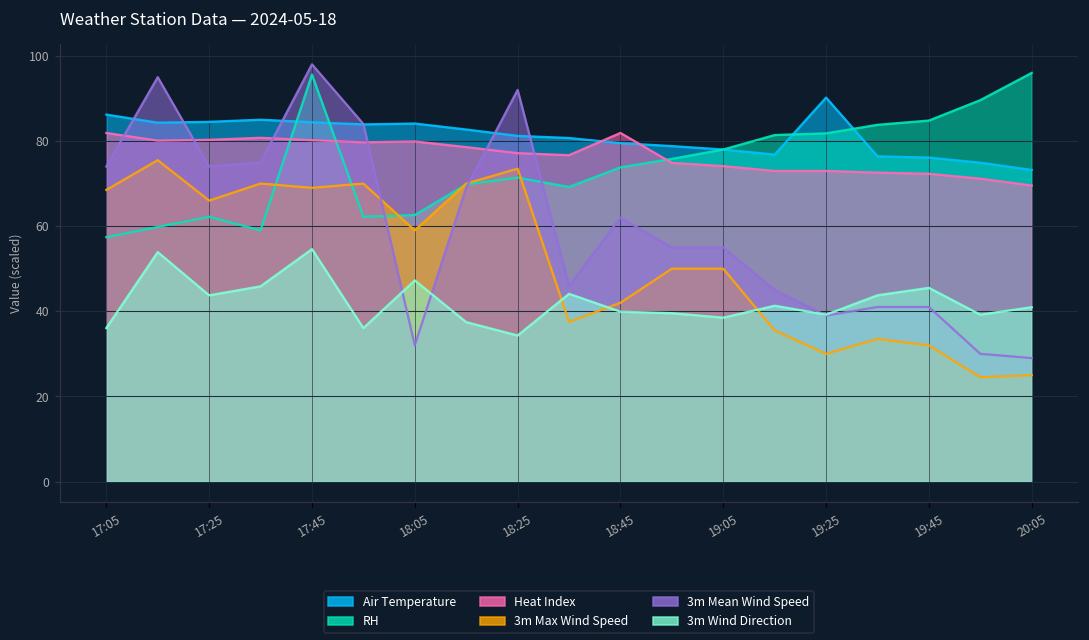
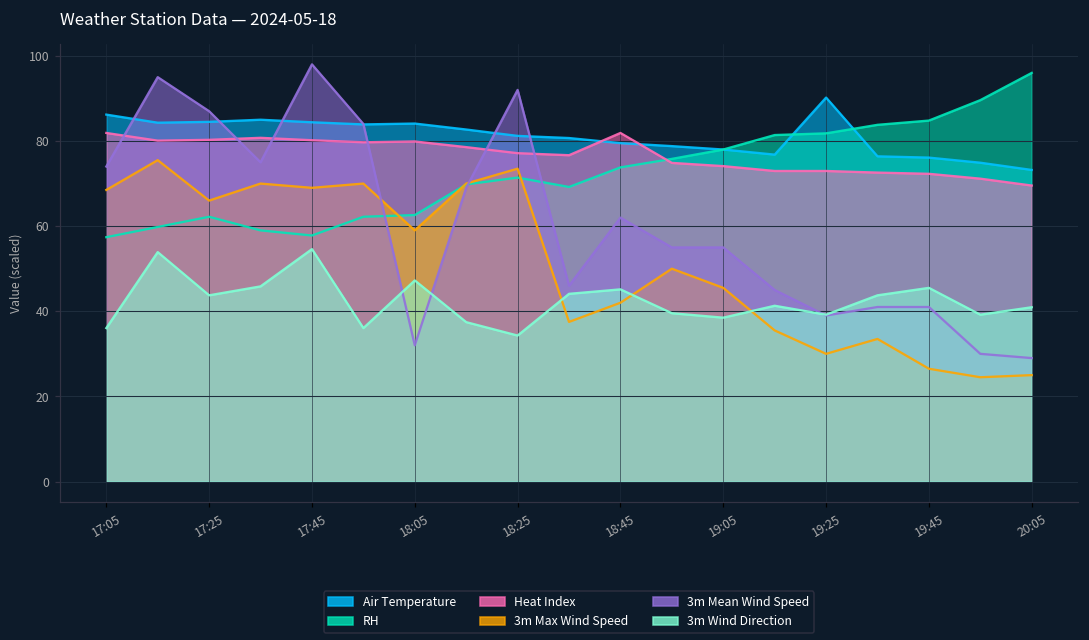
3m Mean Wind Speed, 17:25: 74 -> 87
RH, 17:45: 96 -> 58
3m Wind Direction, 18:45: 40 -> 45
3m Max Wind Speed, 19:05: 50 -> 46
3m Max Wind Speed, 19:45: 32 -> 27
